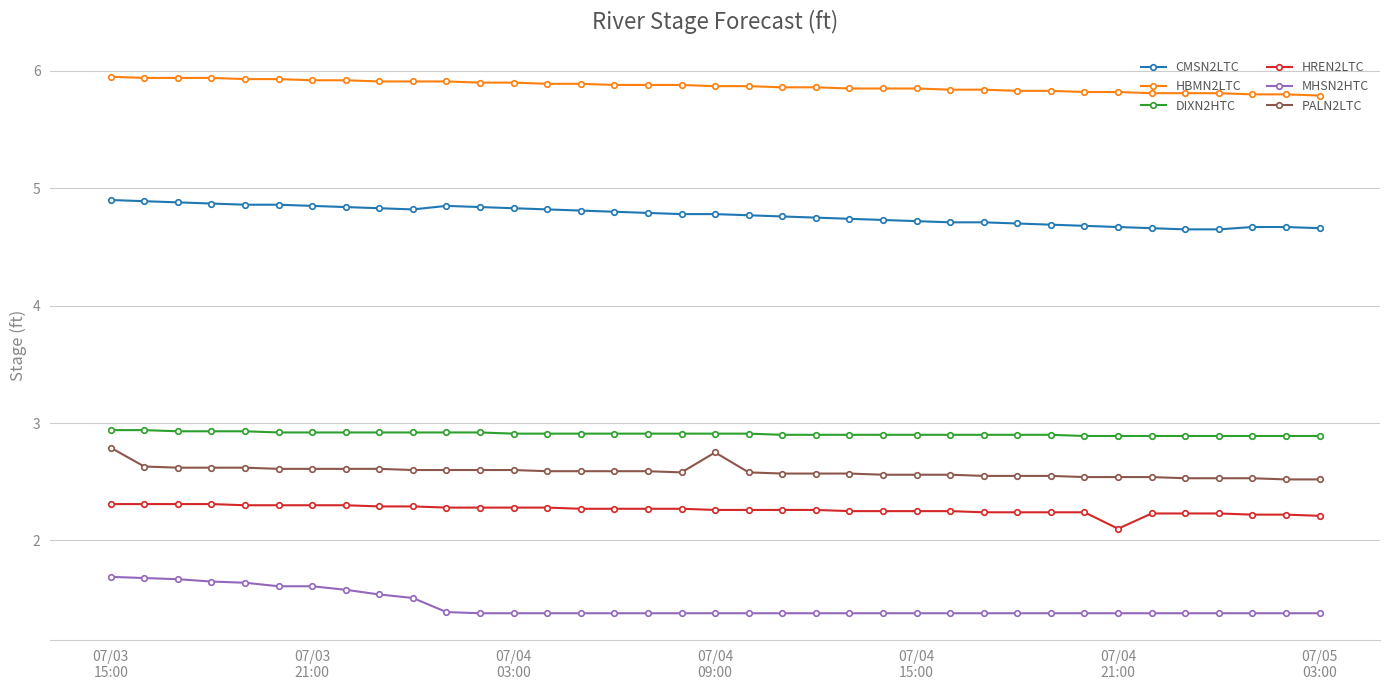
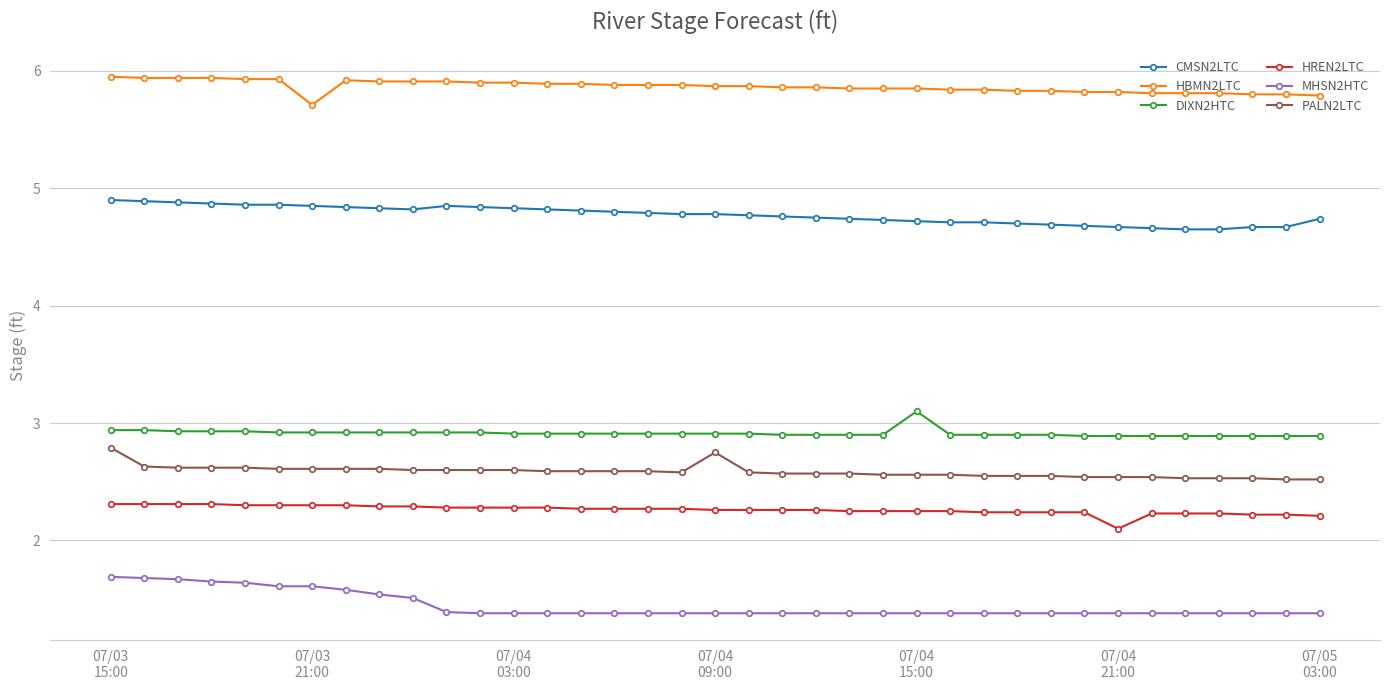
HBMN2LTC, 07/03 21:00: 5.92 -> 5.71
DIXN2HTC, 07/04 15:00: 2.9 -> 3.1
CMSN2LTC, 07/05 03:00: 4.66 -> 4.74
